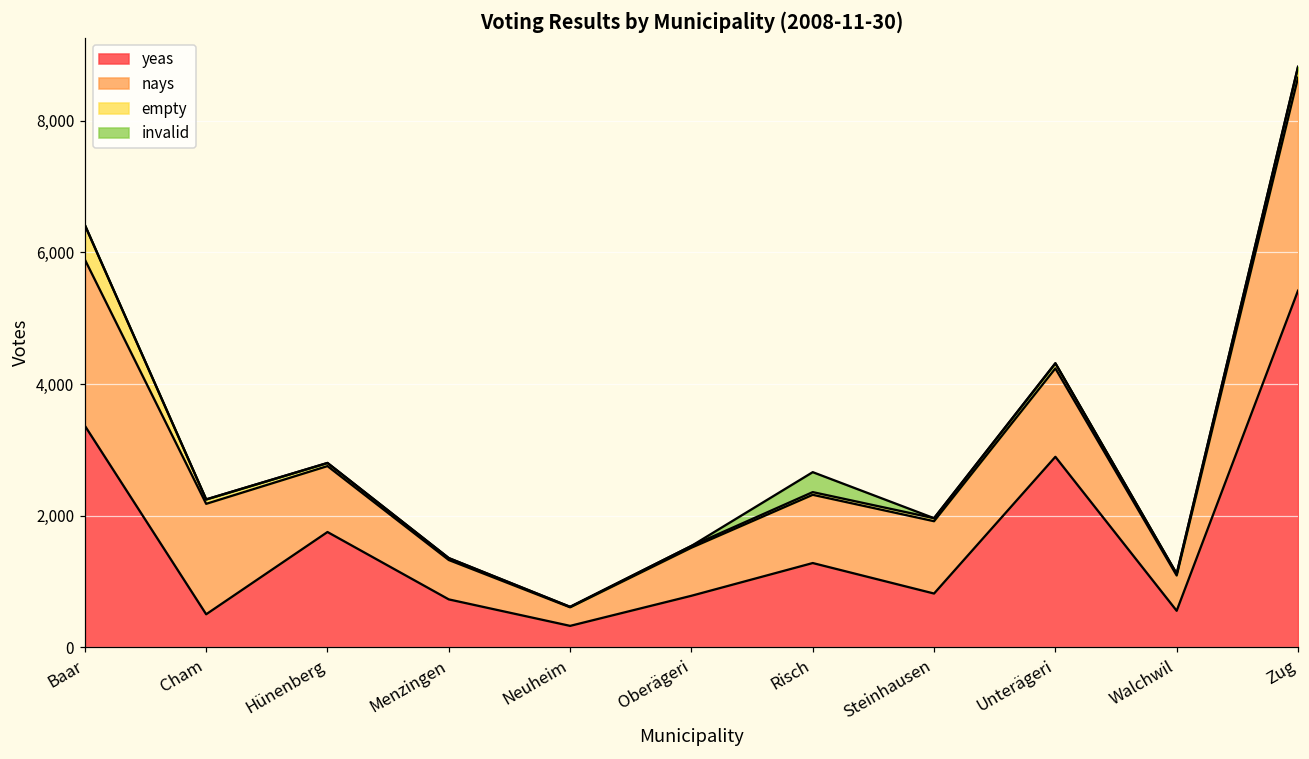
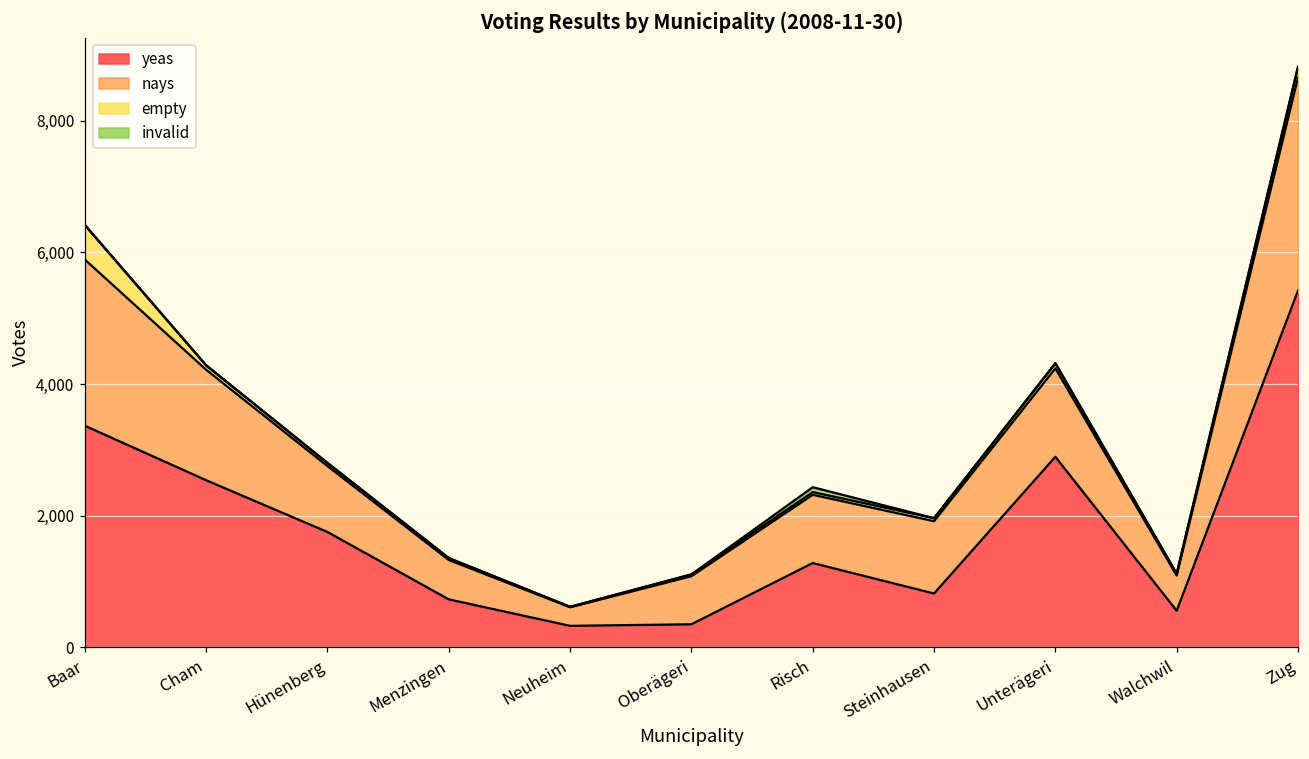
yeas, Cham: 500 -> 2,500
yeas, Oberägeri: 800 -> 400
invalid, Risch: 300 -> 100
